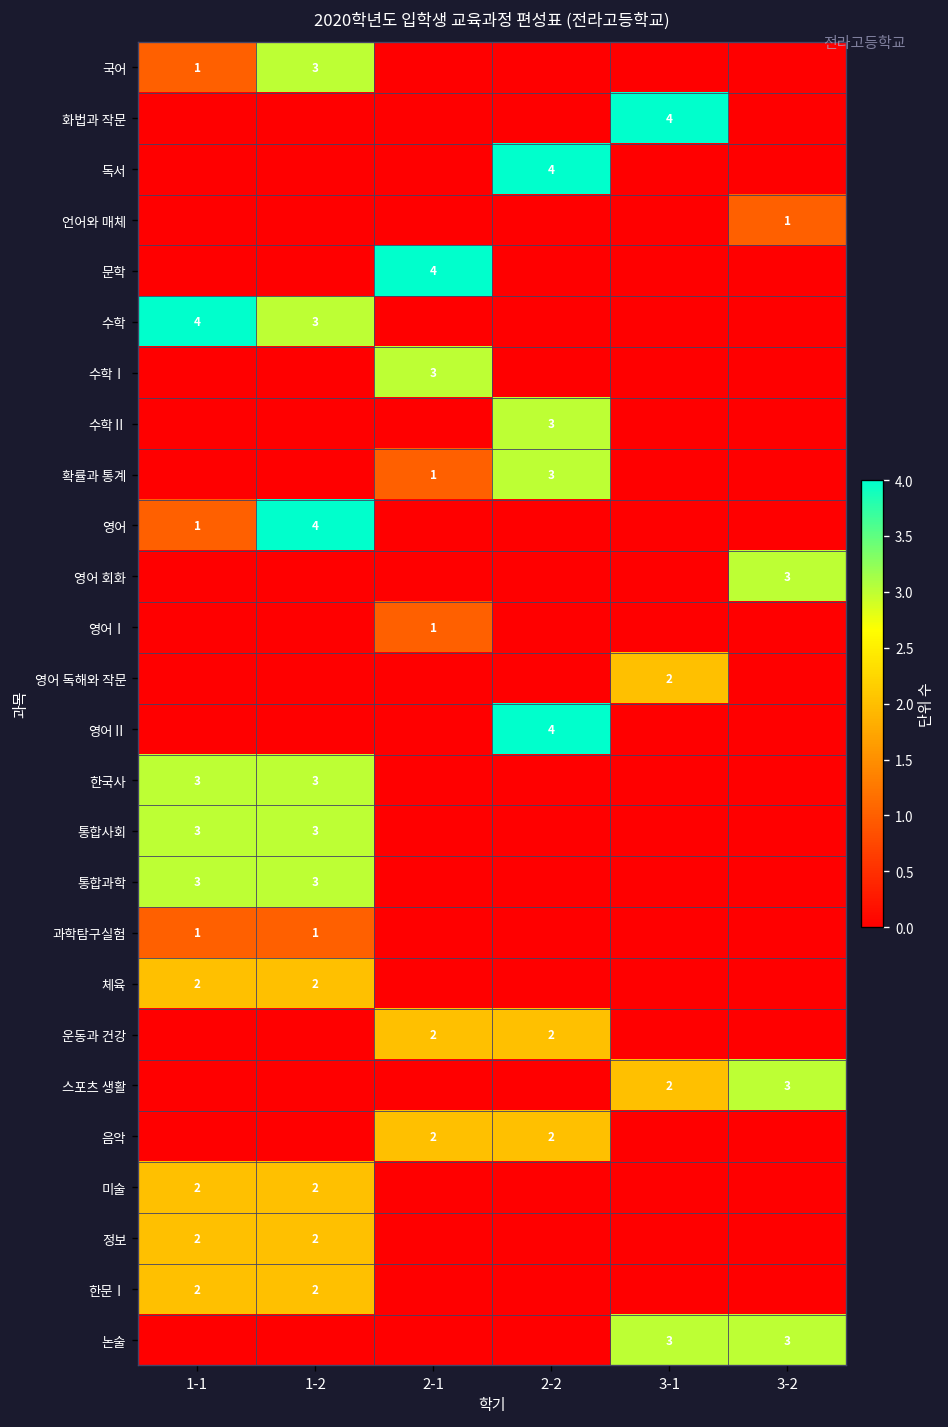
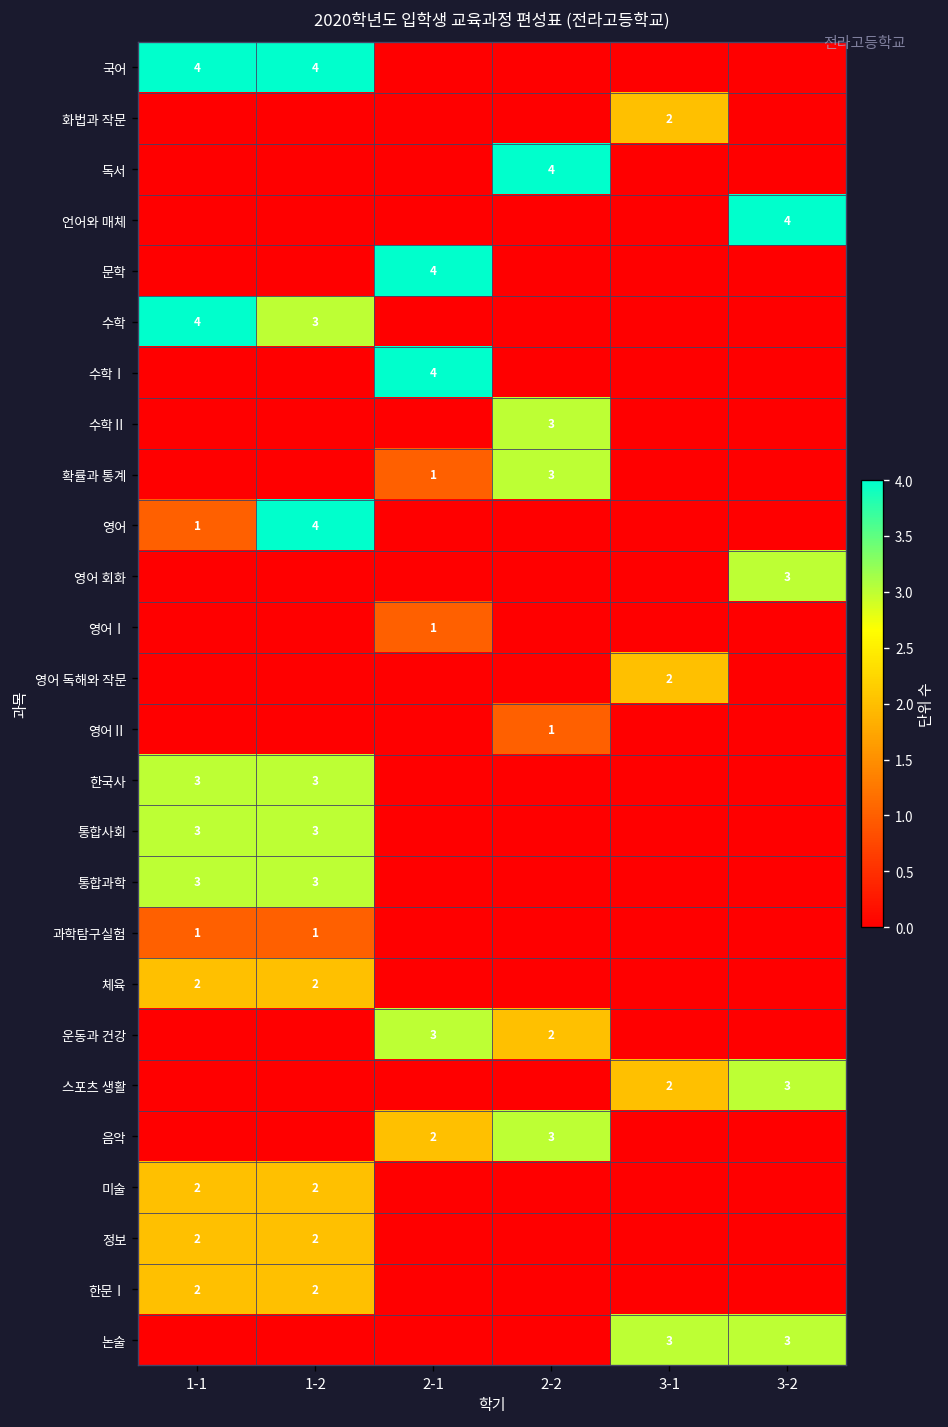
국어, 1-1: 1 -> 4
국어, 1-2: 3 -> 4
화법과 작문, 3-1: 4 -> 2
언어와 매체, 3-2: 1 -> 4
수학Ⅰ, 2-1: 3 -> 4
영어Ⅱ, 2-2: 4 -> 1
운동과 건강, 2-1: 2 -> 3
음악, 2-2: 2 -> 3
